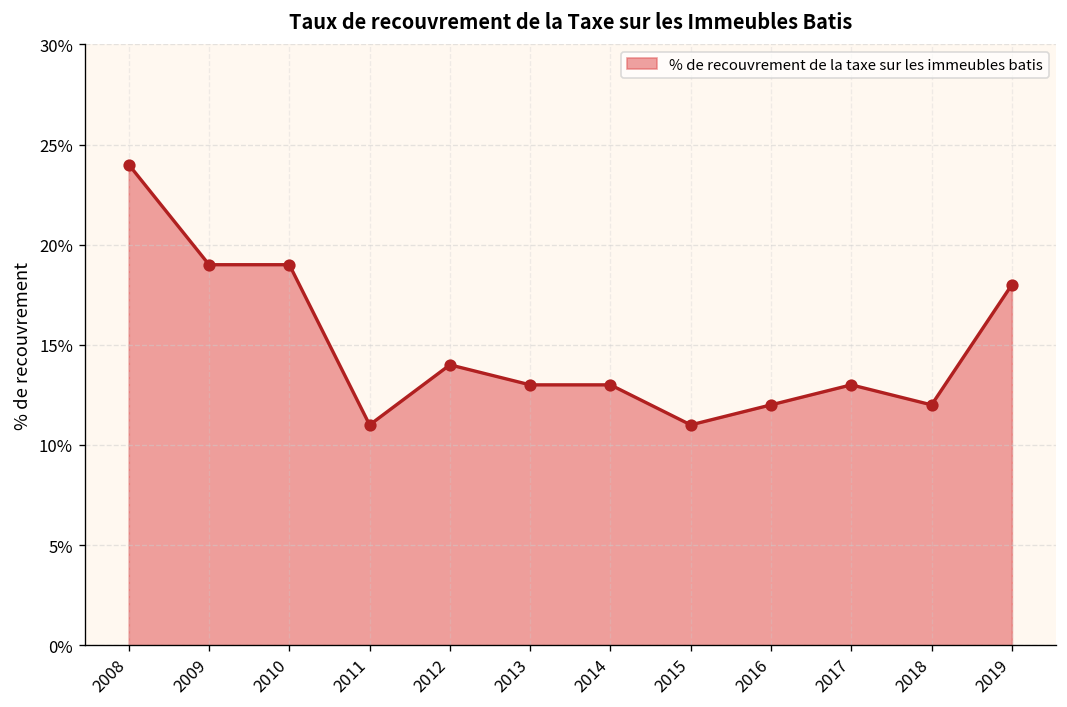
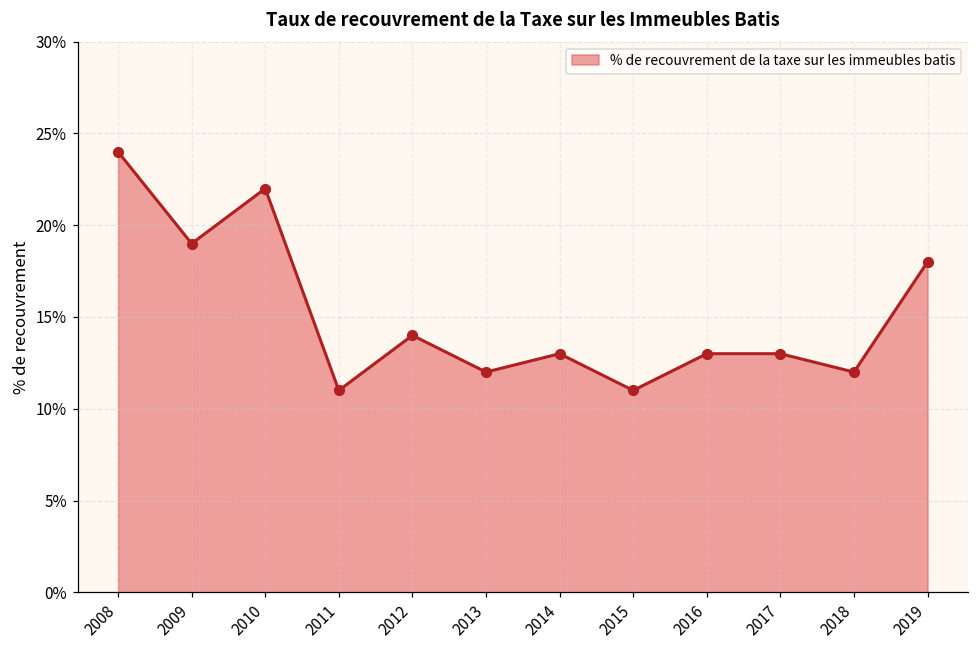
2010: 19.0% -> 22.0%
2013: 13.0% -> 12.0%
2016: 12.0% -> 13.0%
